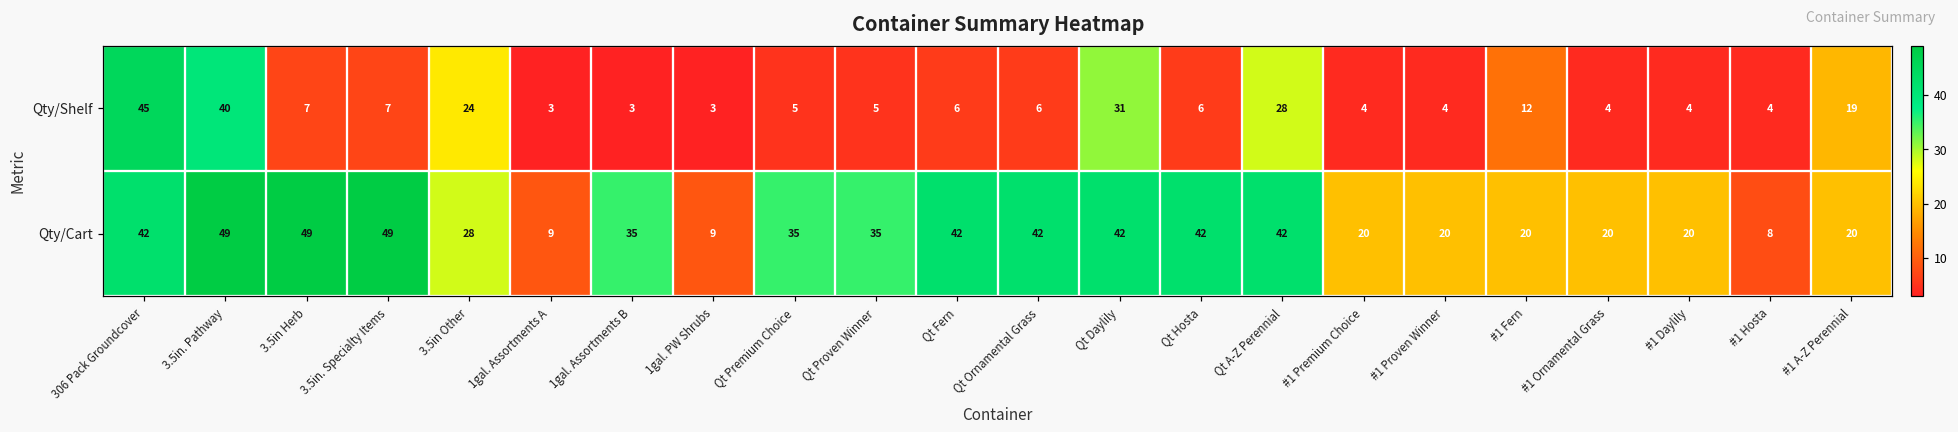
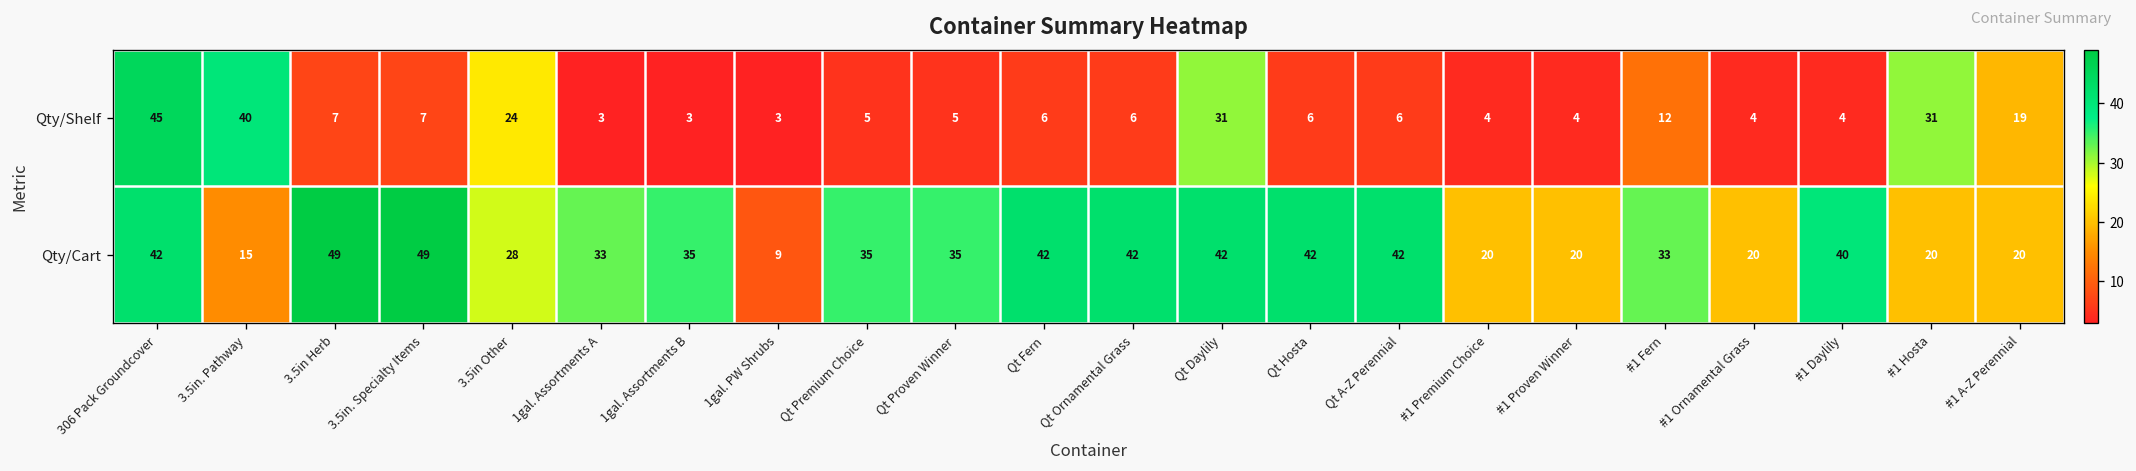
Qty/Shelf, Qt A-Z Perennial: 28 -> 6
Qty/Shelf, #1 Hosta: 4 -> 31
Qty/Cart, 3.5in. Pathway: 49 -> 15
Qty/Cart, 1gal. Assortments A: 9 -> 33
Qty/Cart, #1 Fern: 20 -> 33
Qty/Cart, #1 Daylily: 20 -> 40
Qty/Cart, #1 Hosta: 8 -> 20
